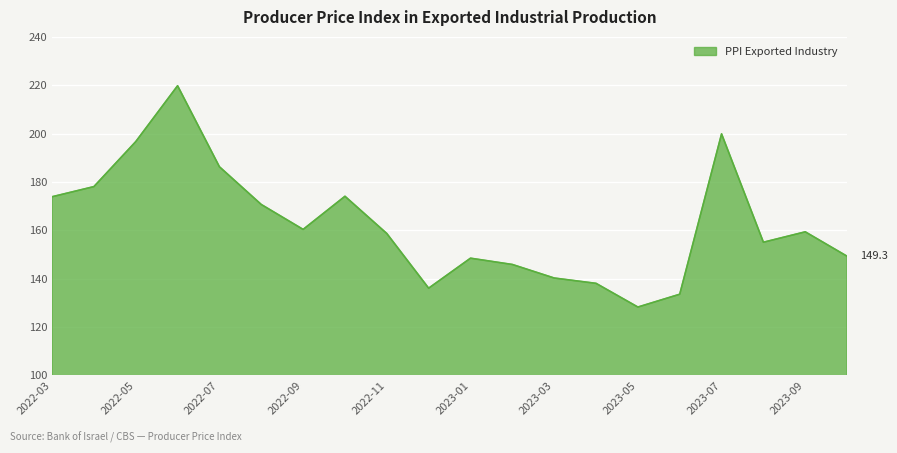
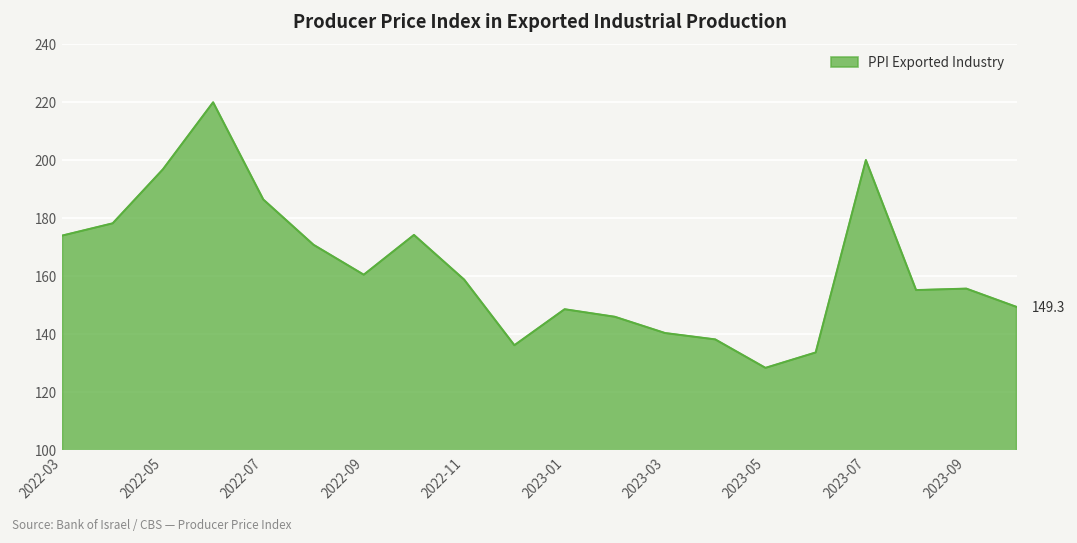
2023-09: 159 -> 156
